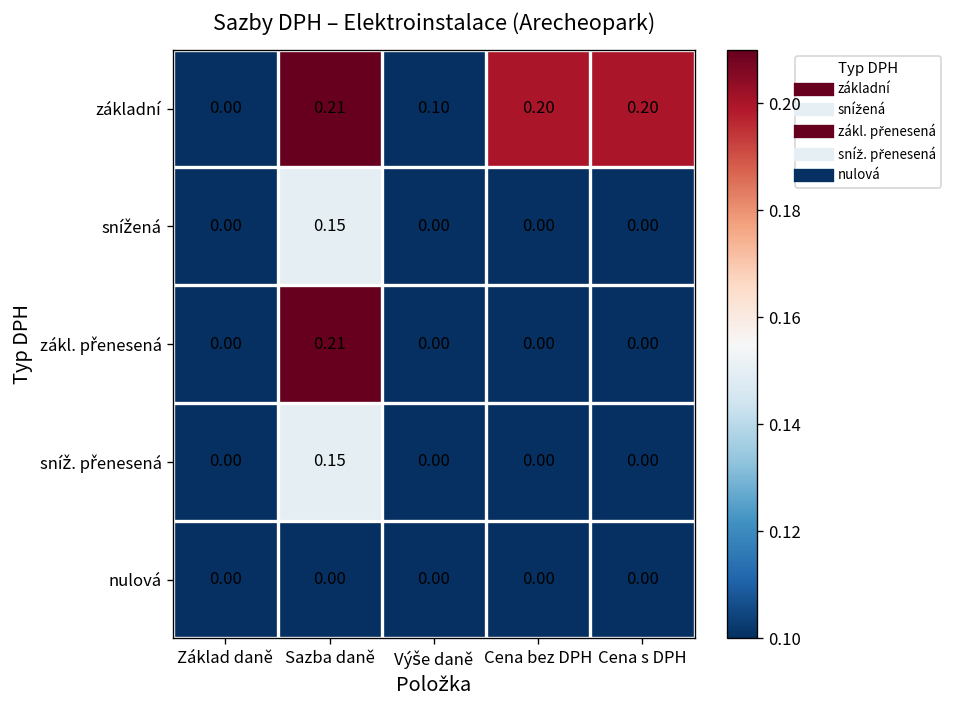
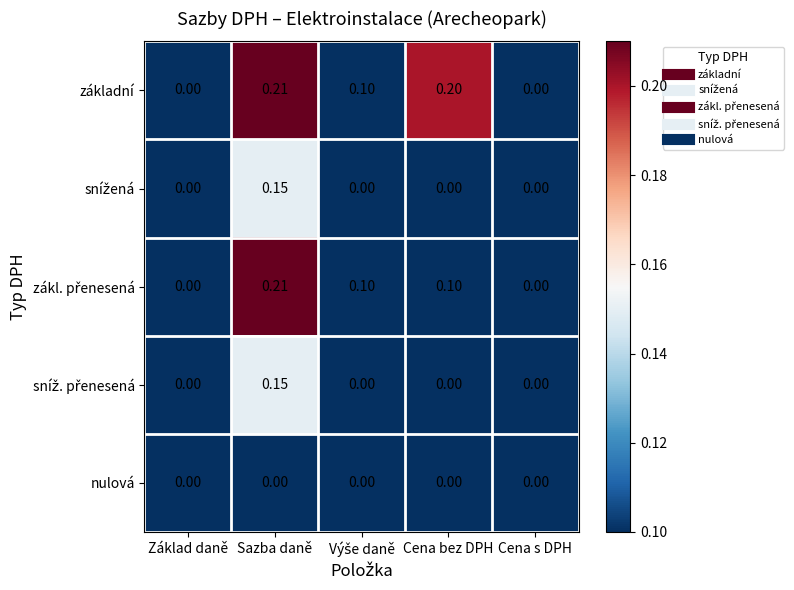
základní, Cena s DPH: 0.20 -> 0.00
zákl. přenesená, Výše daně: 0.00 -> 0.10
zákl. přenesená, Cena bez DPH: 0.00 -> 0.10
